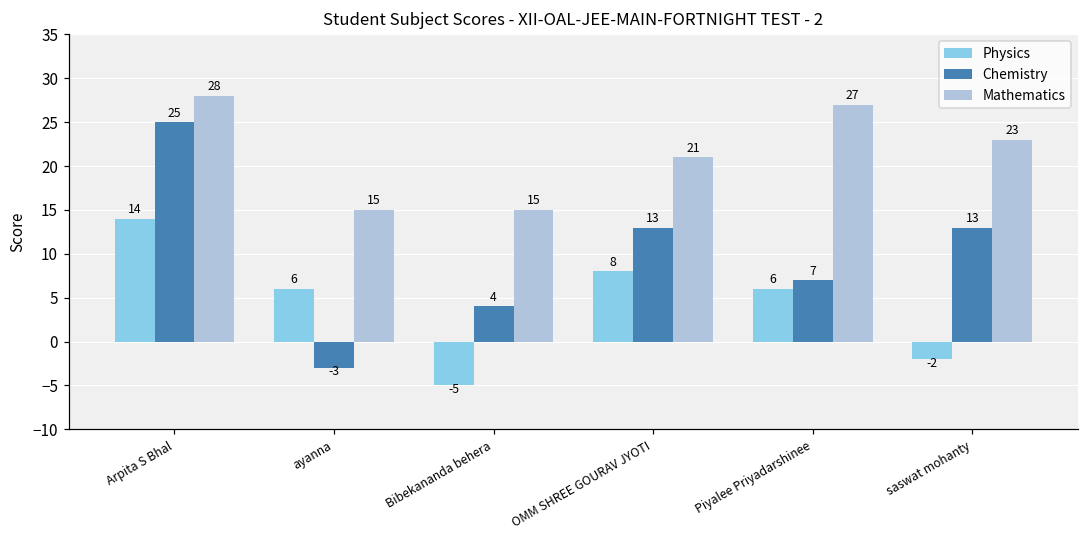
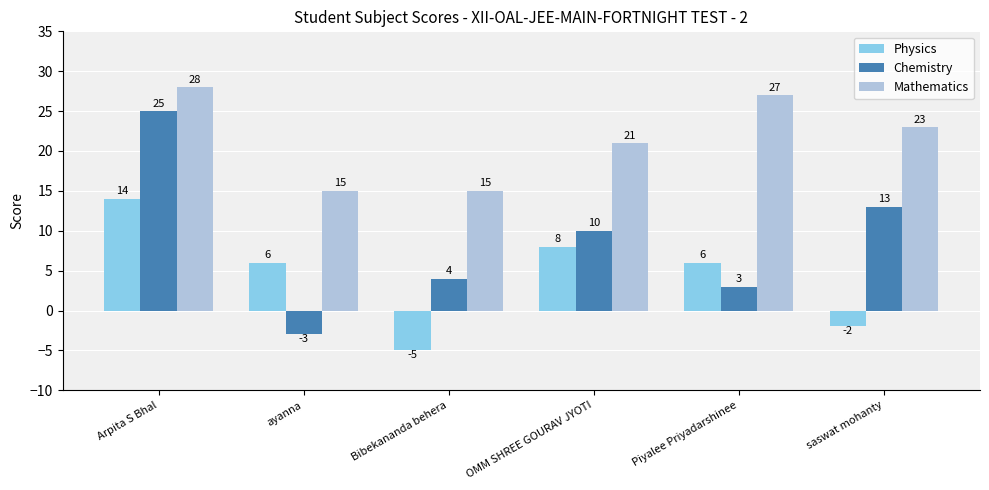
Chemistry, OMM SHREE GOURAV JYOTI: 13 -> 10
Chemistry, Piyalee Priyadarshinee: 7 -> 3
